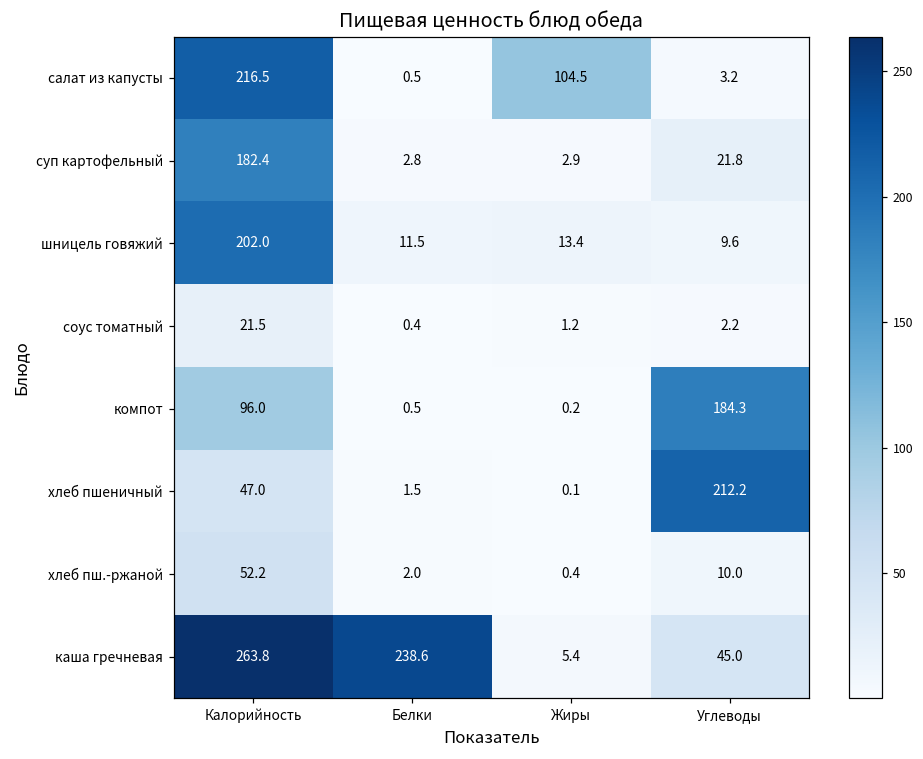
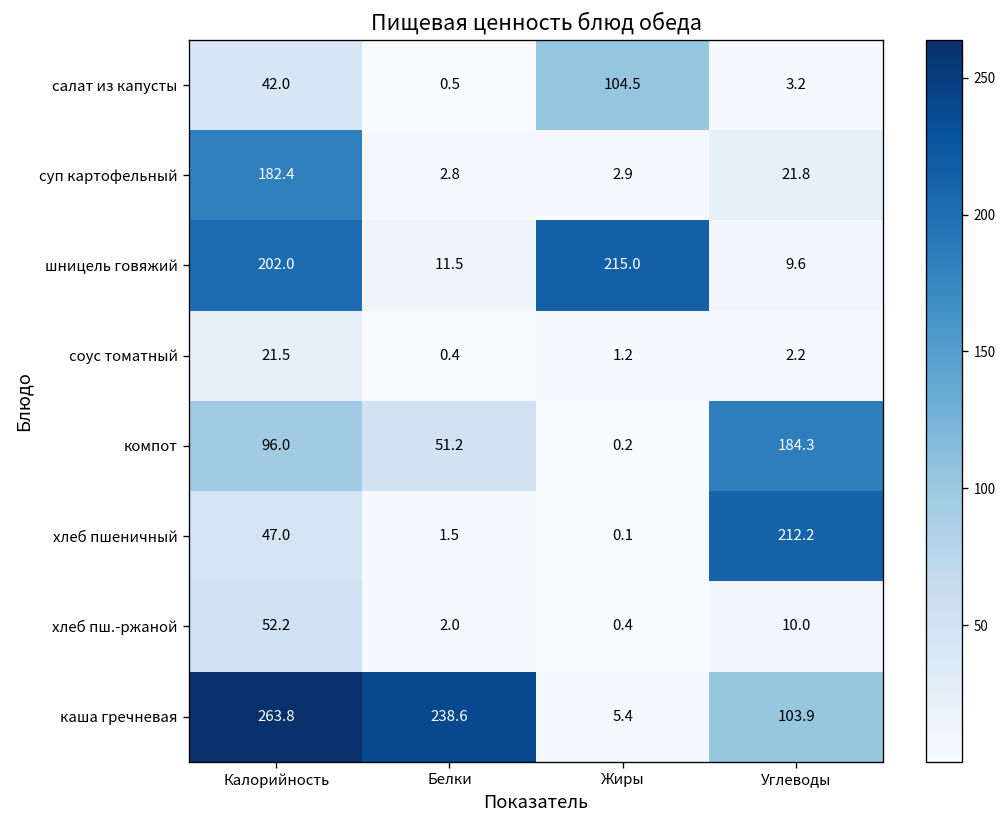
салат из капусты, Калорийность: 216.5 -> 42.0
шницель говяжий, Жиры: 13.4 -> 215.0
компот, Белки: 0.5 -> 51.2
каша гречневая, Углеводы: 45.0 -> 103.9
